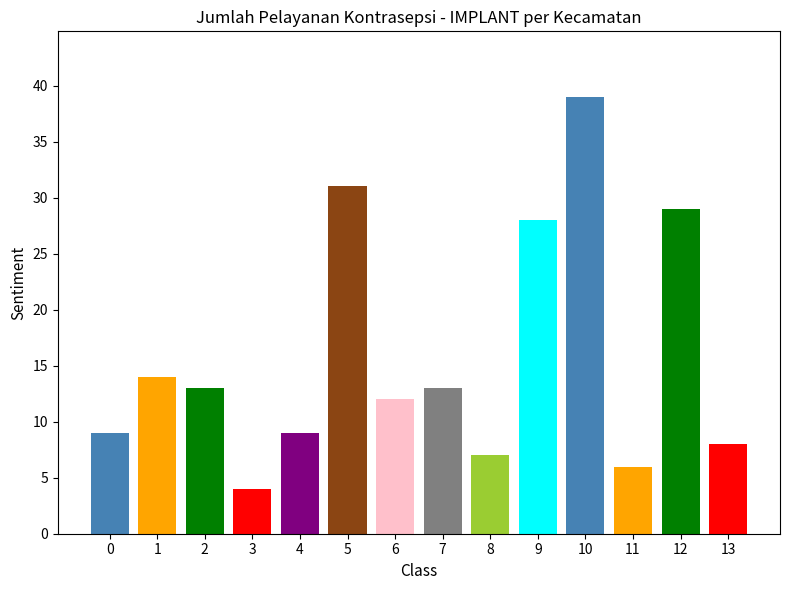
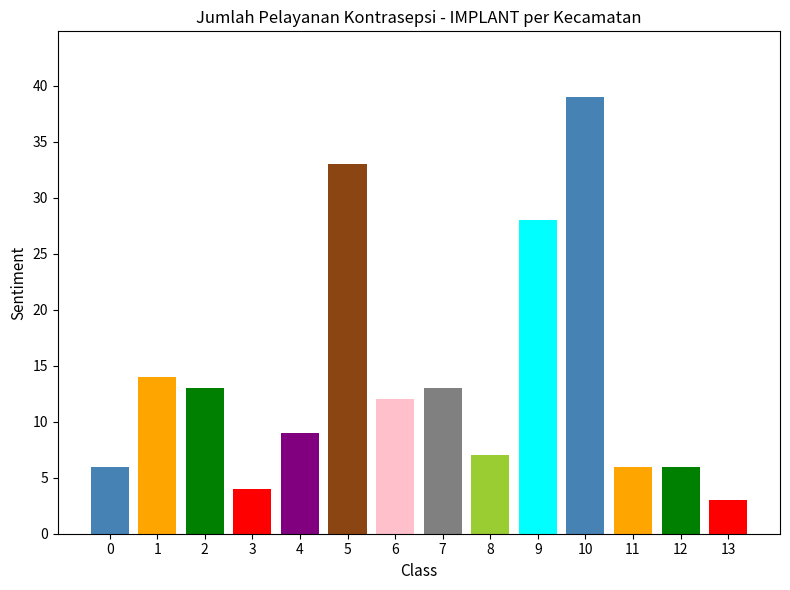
0: 9 -> 6
5: 31 -> 33
12: 29 -> 6
13: 8 -> 3
